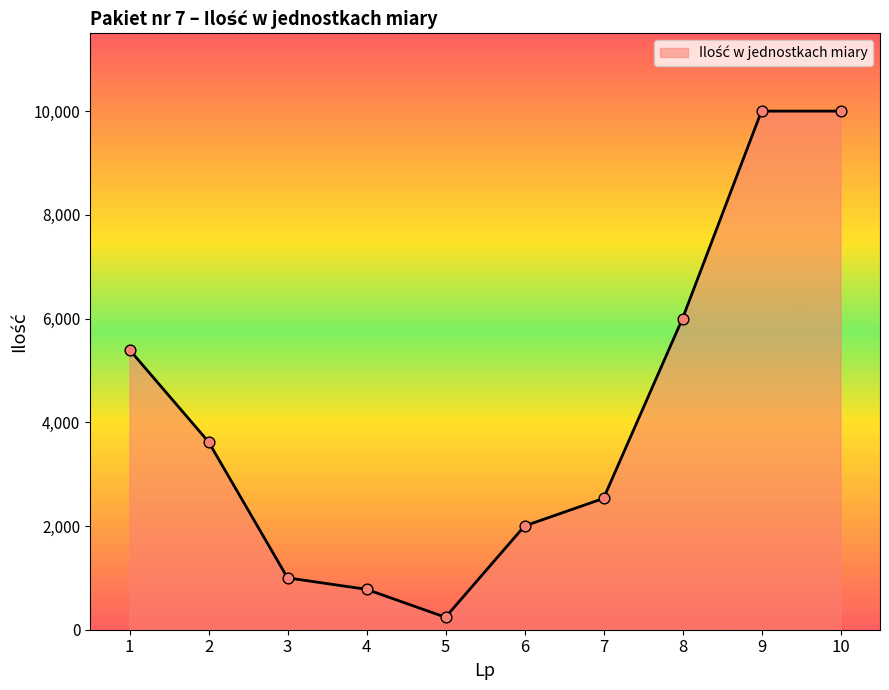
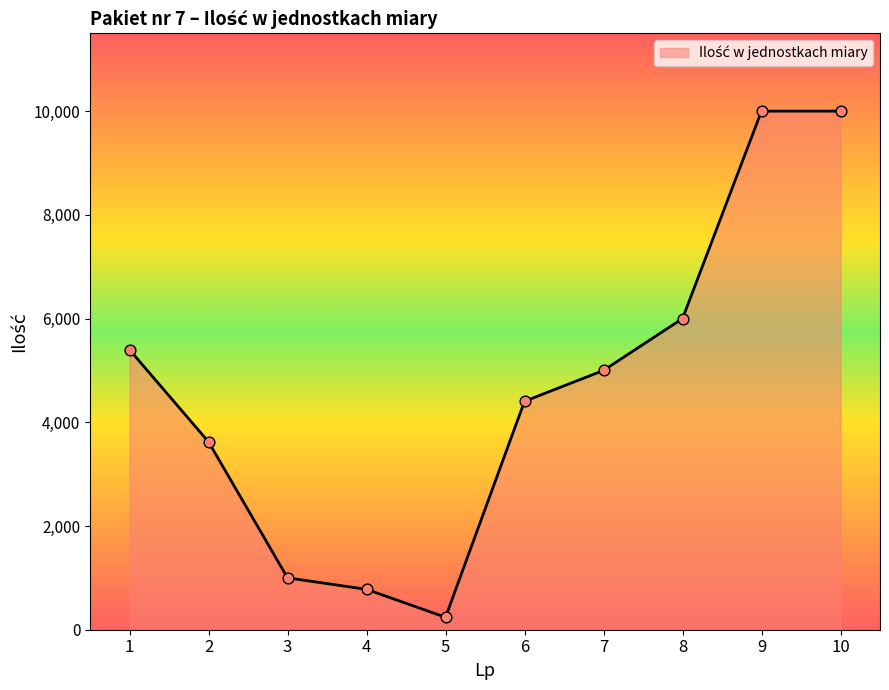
6: 2,000 -> 4,400
7: 2,500 -> 5,000
